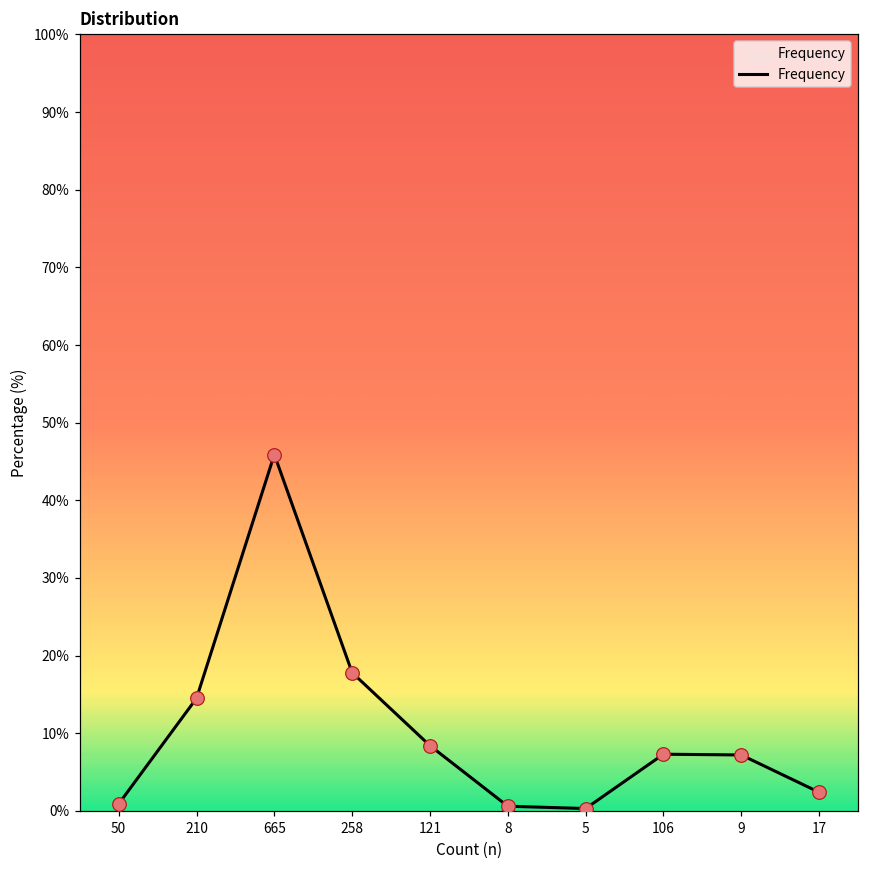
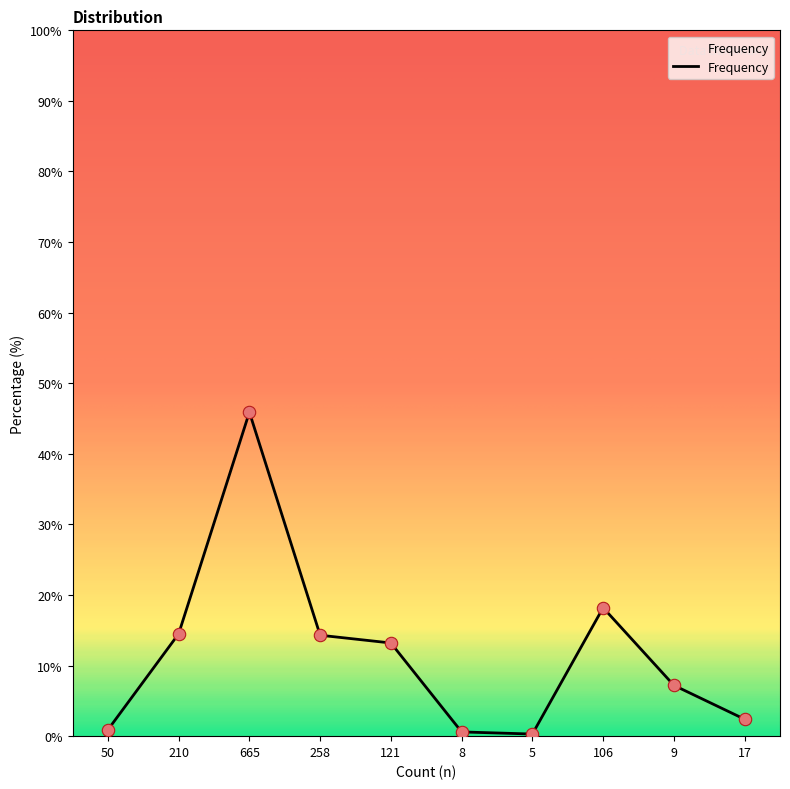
258: 18% -> 14%
121: 8% -> 13%
106: 7% -> 18%
